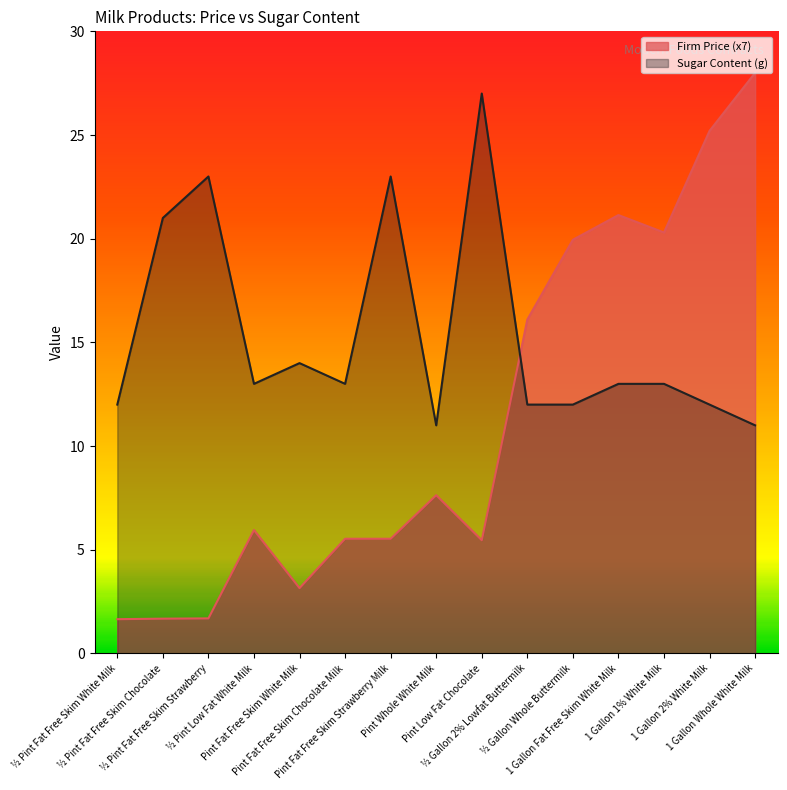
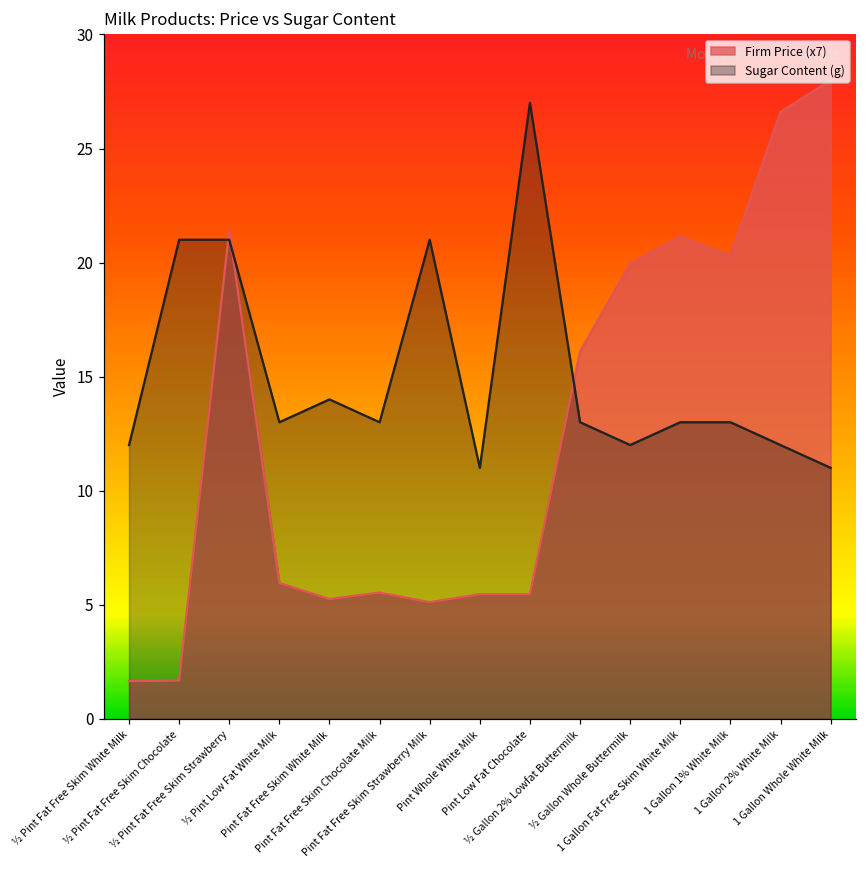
Firm Price (x7), ½ Pint Fat Free Skim Strawberry: 1.7 -> 21.4
Sugar Content (g), ½ Pint Fat Free Skim Strawberry: 23 -> 21
Firm Price (x7), Pint Fat Free Skim White Milk: 3.2 -> 5.3
Firm Price (x7), Pint Fat Free Skim Strawberry Milk: 5.5 -> 5.1
Sugar Content (g), Pint Fat Free Skim Strawberry Milk: 23 -> 21
Firm Price (x7), Pint Whole White Milk: 7.6 -> 5.5
Sugar Content (g), ½ Gallon 2% Lowfat Buttermilk: 12 -> 13
Firm Price (x7), 1 Gallon 2% White Milk: 25.2 -> 26.6
